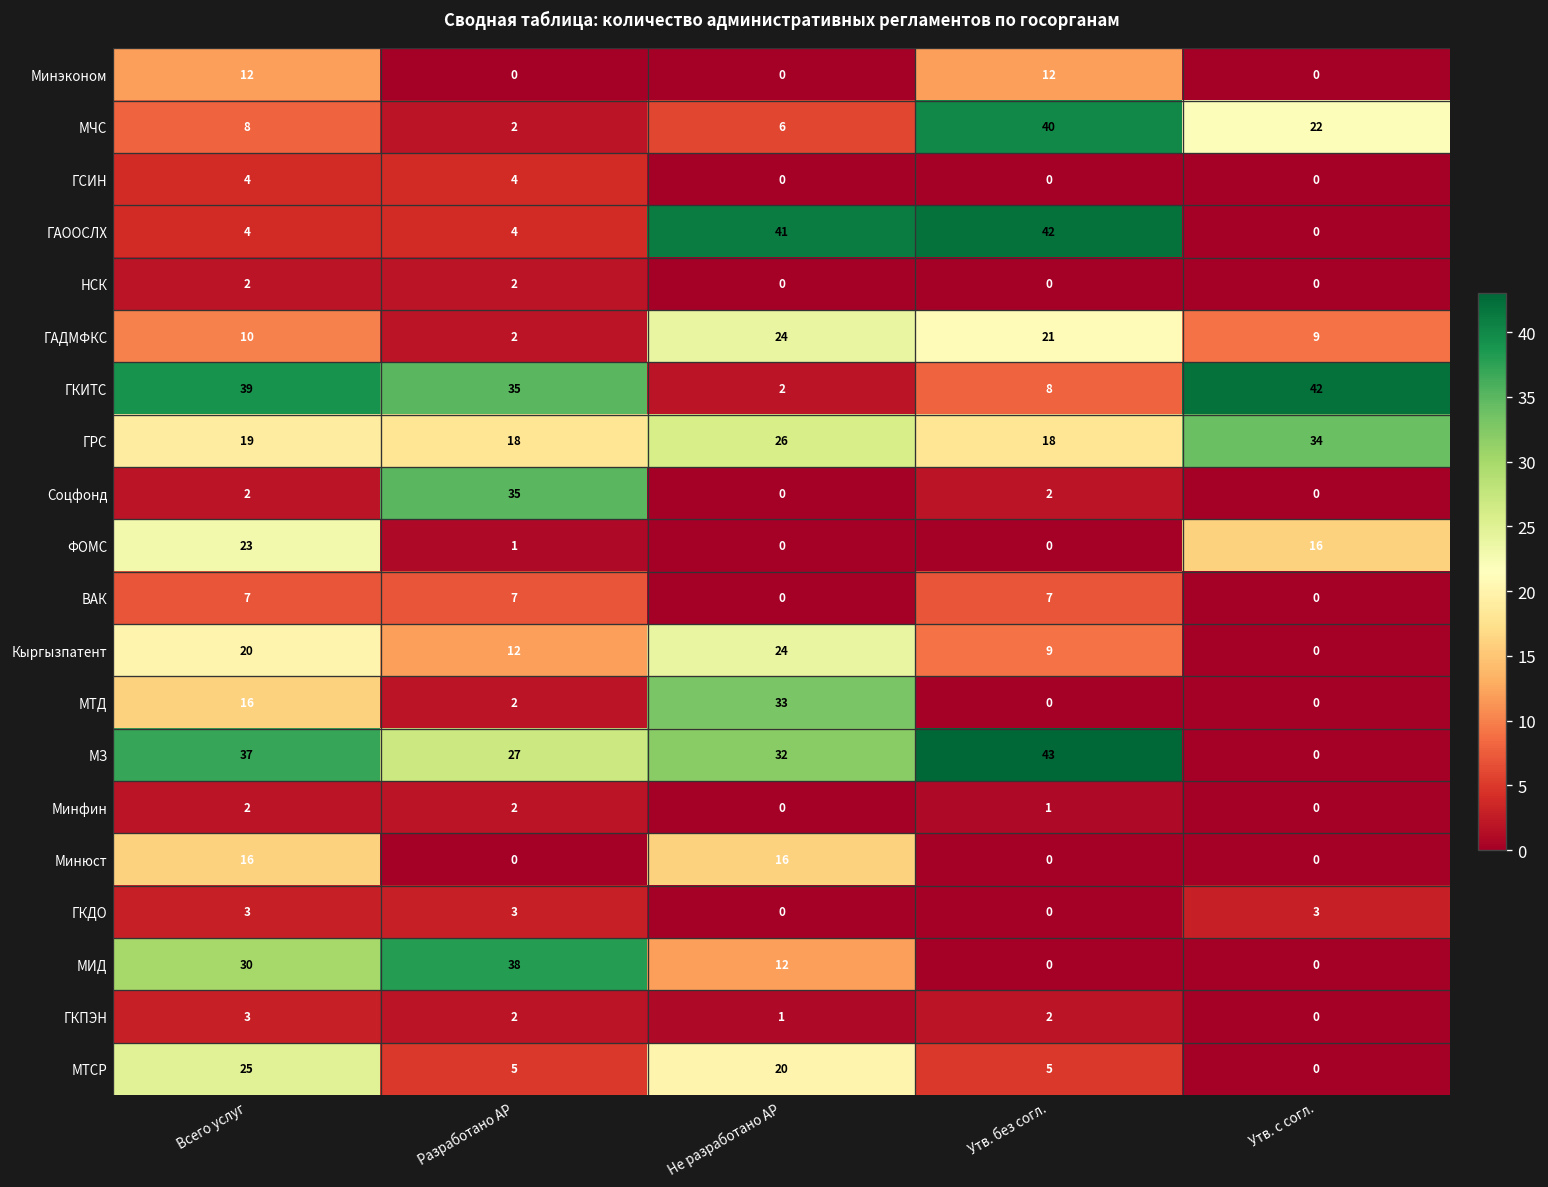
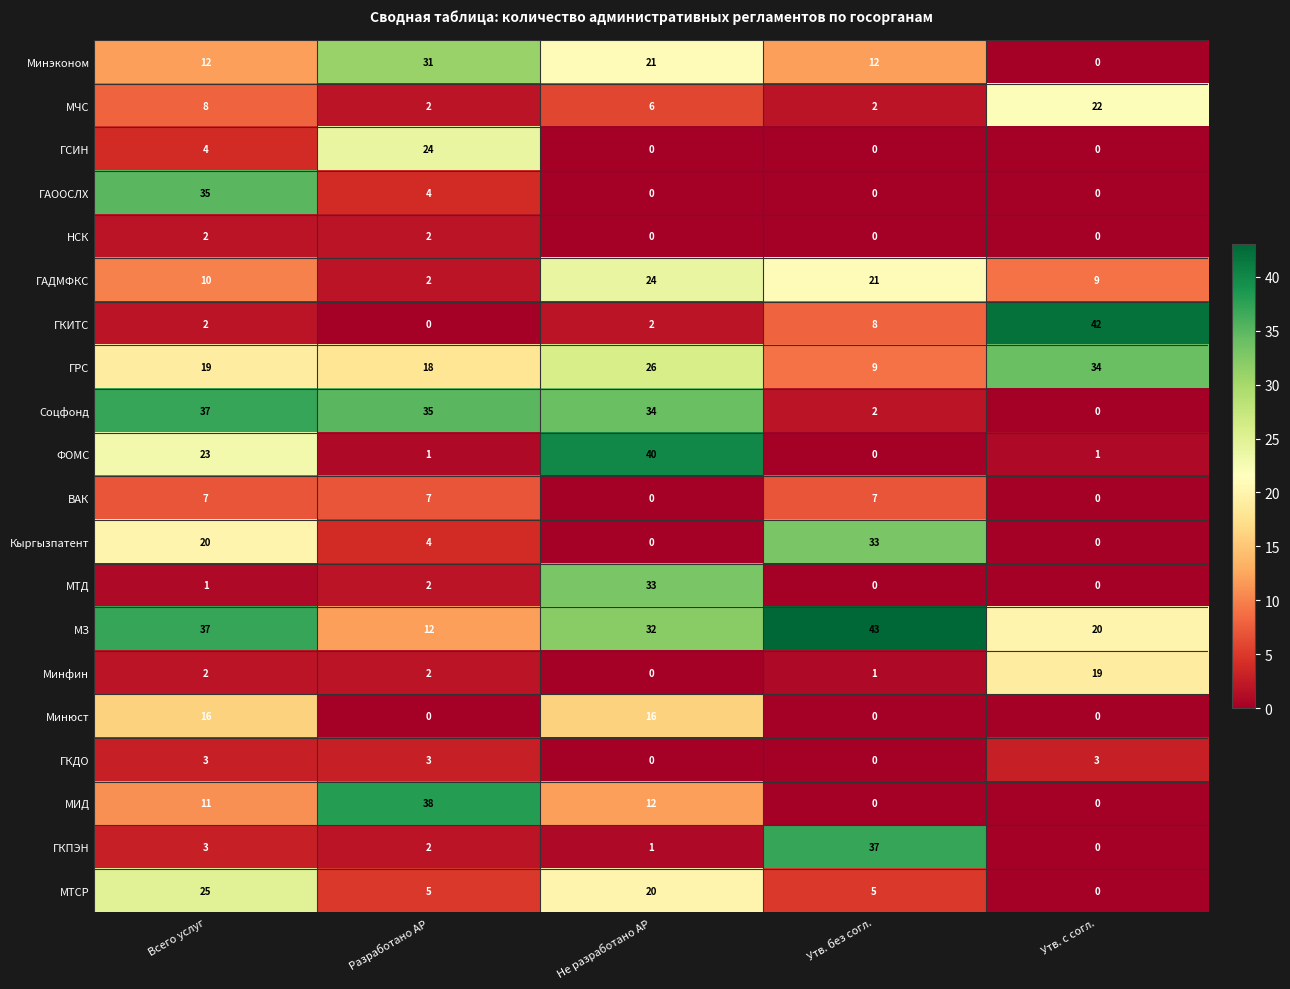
Минэконом, Разработано АР: 0 -> 31
Минэконом, Не разработано АР: 0 -> 21
МЧС, Утв. без согл.: 40 -> 2
ГСИН, Разработано АР: 4 -> 24
ГАООСЛХ, Всего услуг: 4 -> 35
ГАООСЛХ, Не разработано АР: 41 -> 0
ГАООСЛХ, Утв. без согл.: 42 -> 0
ГКИТС, Всего услуг: 39 -> 2
ГКИТС, Разработано АР: 35 -> 0
ГРС, Утв. без согл.: 18 -> 9
Cоцфонд, Всего услуг: 2 -> 37
Cоцфонд, Не разработано АР: 0 -> 34
ФОМС, Не разработано АР: 0 -> 40
ФОМС, Утв. с согл.: 16 -> 1
Кыргызпатент, Разработано АР: 12 -> 4
Кыргызпатент, Не разработано АР: 24 -> 0
Кыргызпатент, Утв. без согл.: 9 -> 33
МТД, Всего услуг: 16 -> 1
МЗ, Разработано АР: 27 -> 12
МЗ, Утв. с согл.: 0 -> 20
Минфин, Утв. с согл.: 0 -> 19
МИД, Всего услуг: 30 -> 11
ГКПЭН, Утв. без согл.: 2 -> 37
